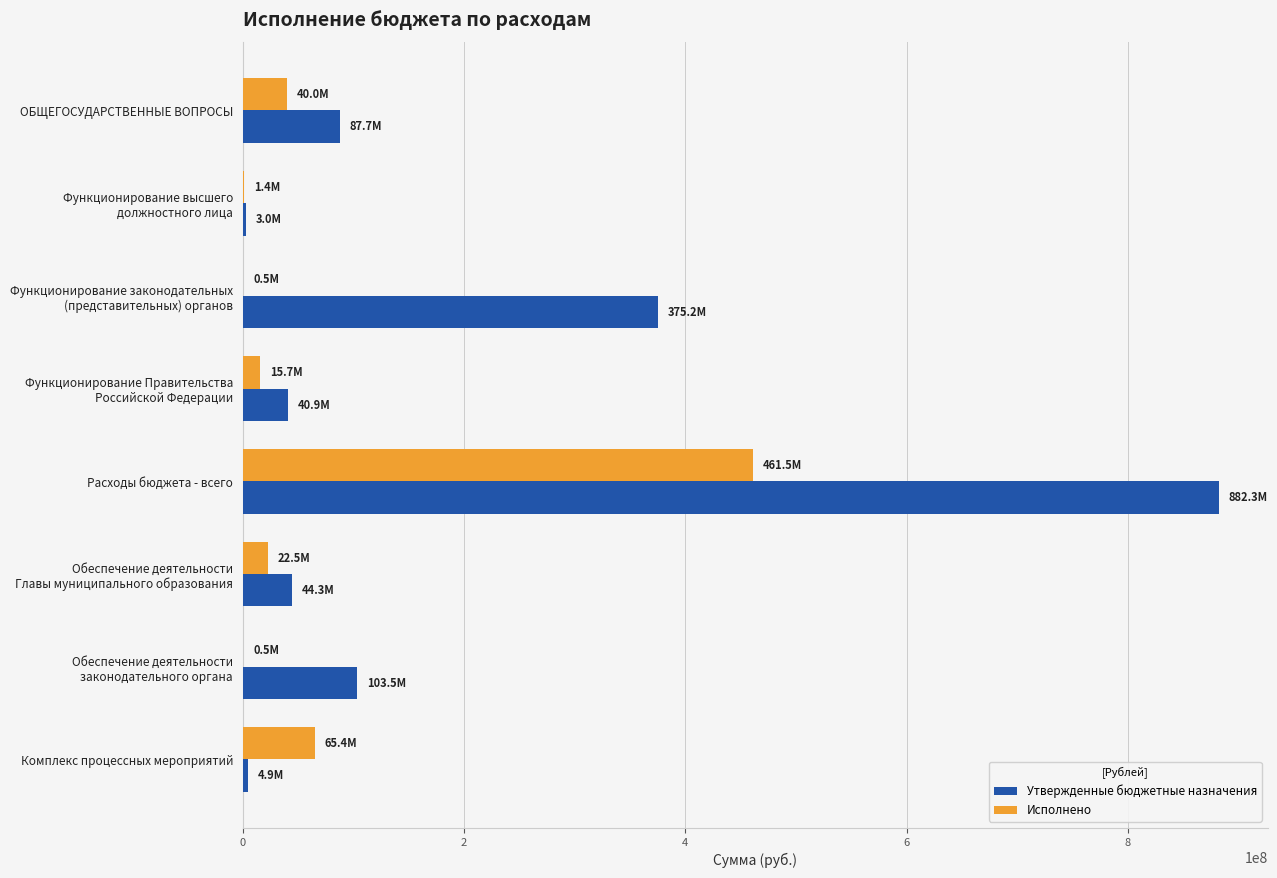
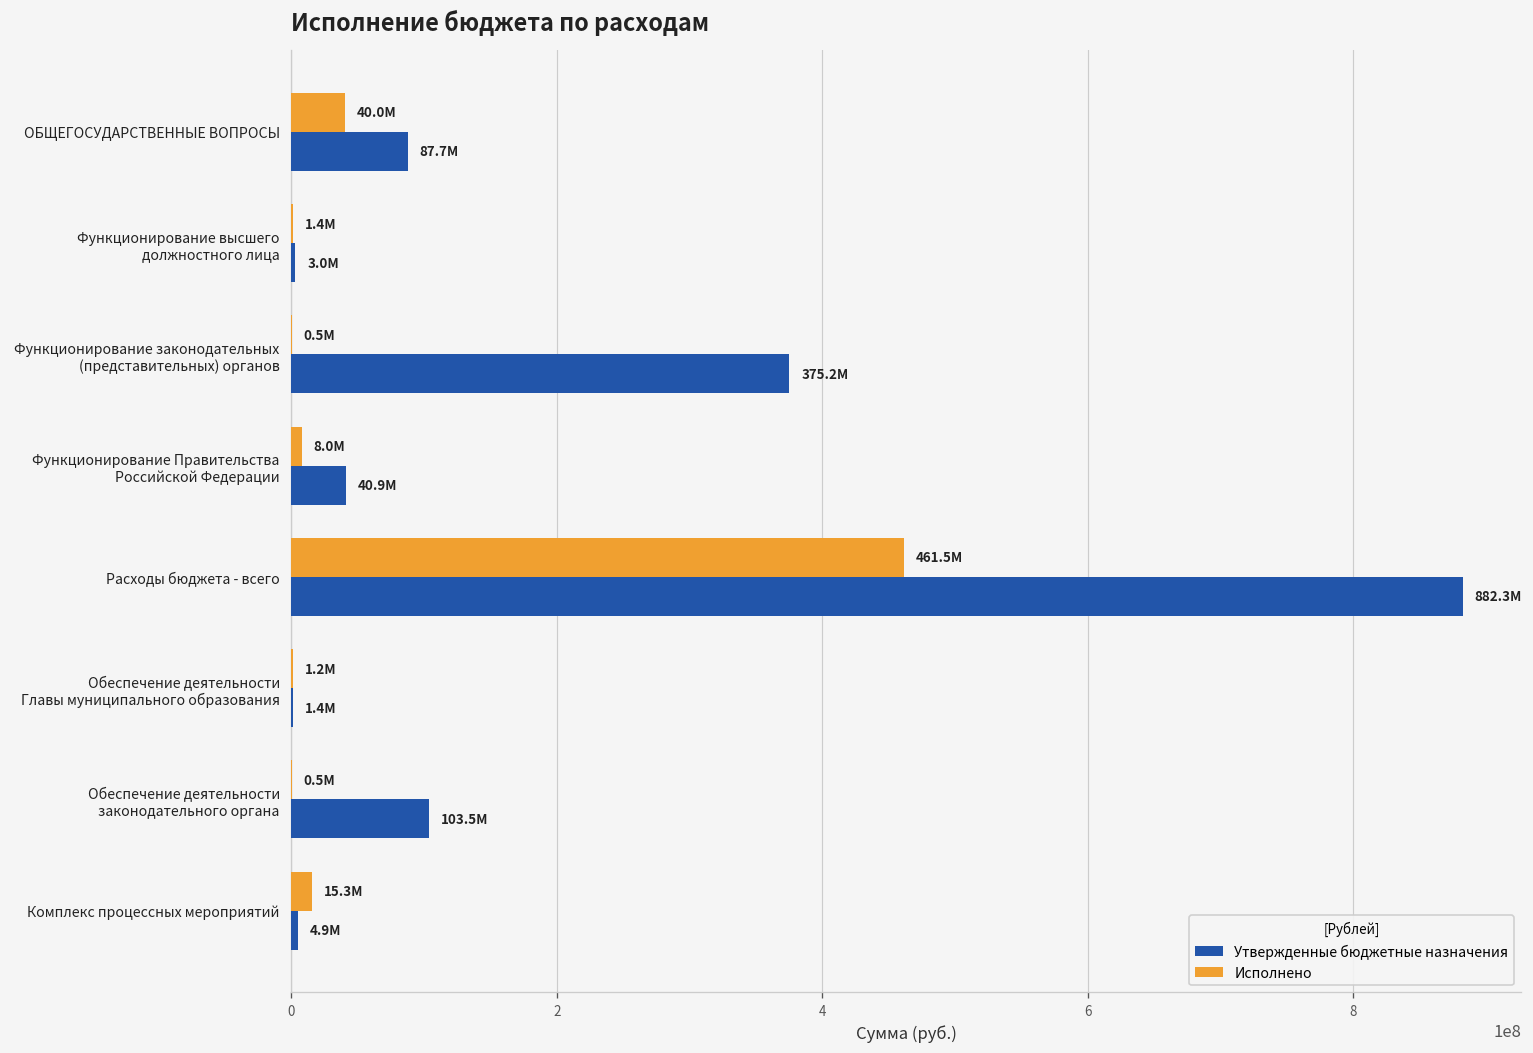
Исполнено, Функционирование Правительства Российской Федерации: 15.7M -> 8.0M
Исполнено, Обеспечение деятельности Главы муниципального образования: 22.5M -> 1.2M
Утвержденные бюджетные назначения, Обеспечение деятельности Главы муниципального образования: 44.3M -> 1.4M
Исполнено, Комплекс процессных мероприятий: 65.4M -> 15.3M
